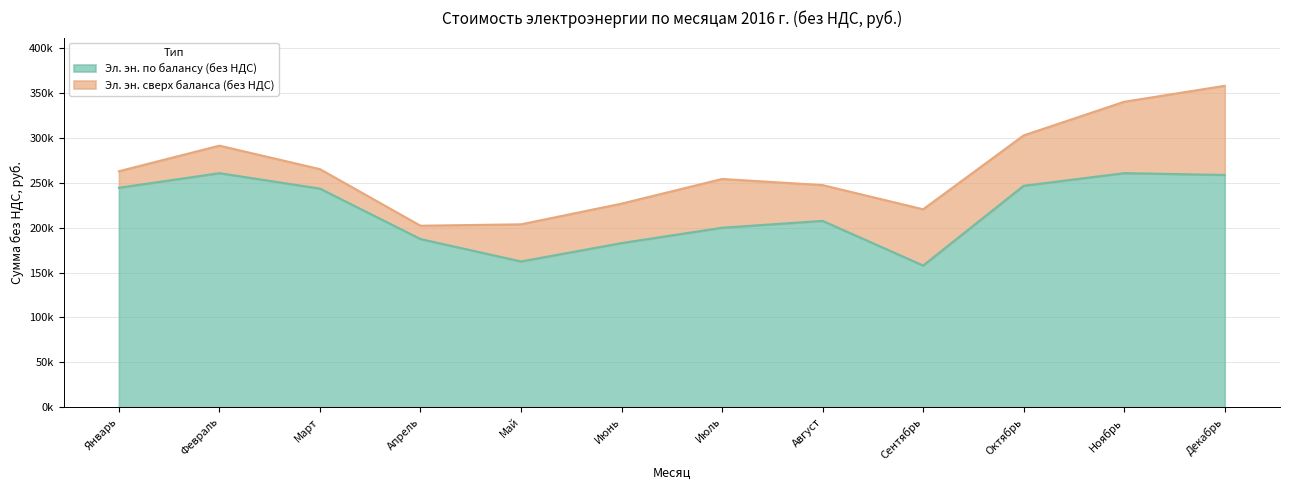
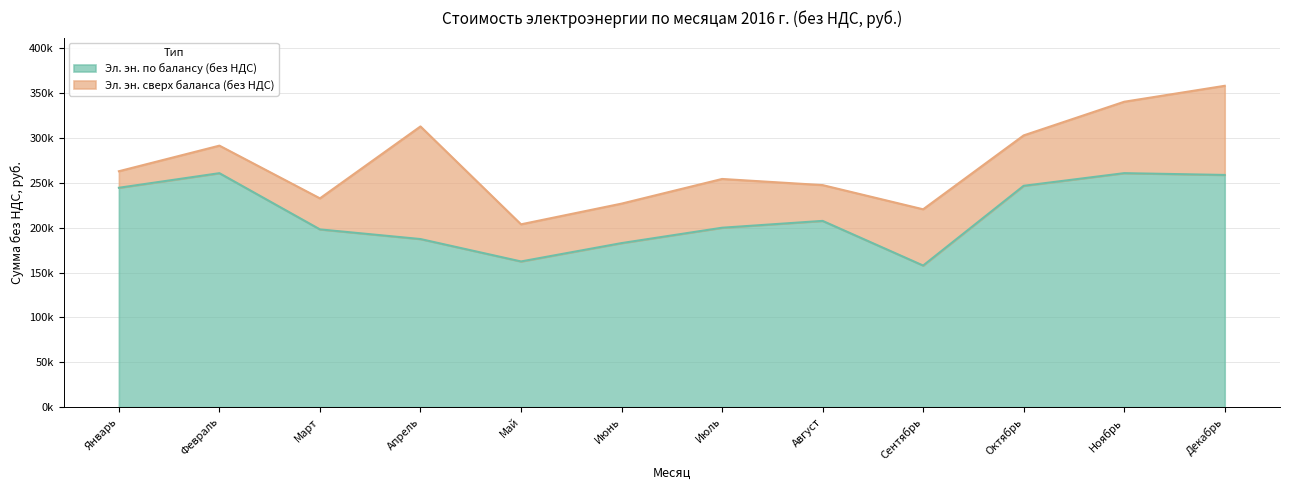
Эл. эн. по балансу (без НДС), Март: 240000 -> 200000
Эл. эн. сверх баланса (без НДС), Март: 20000 -> 30000
Эл. эн. сверх баланса (без НДС), Апрель: 10000 -> 130000
